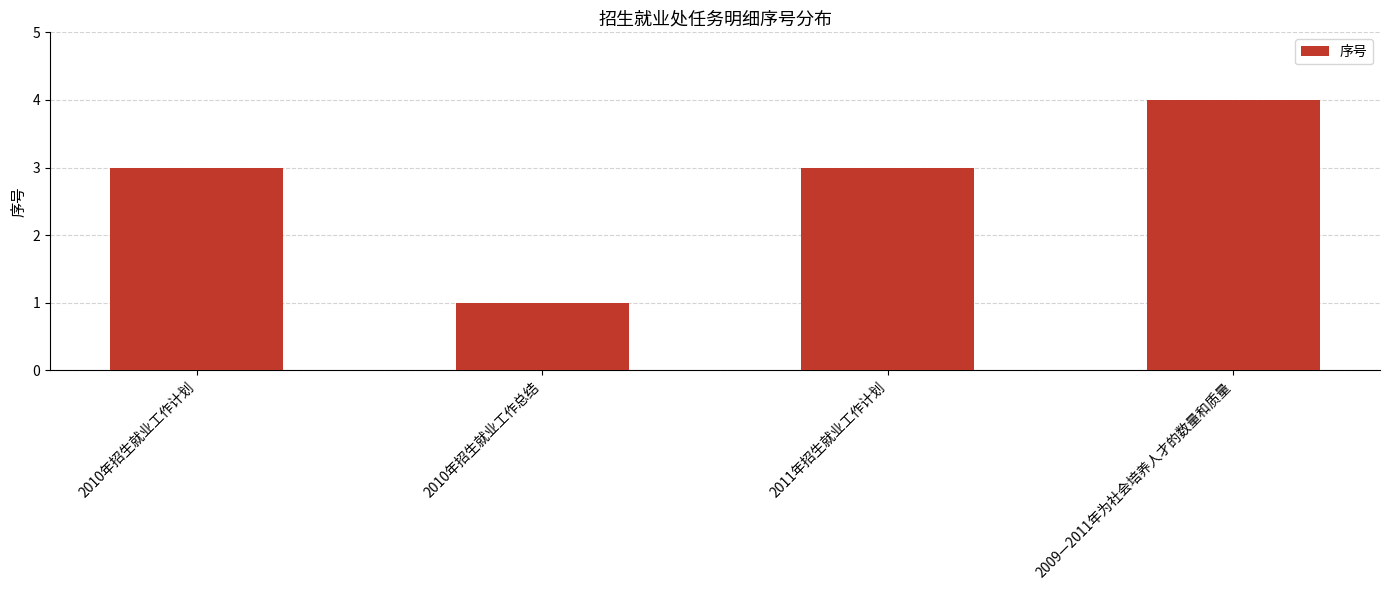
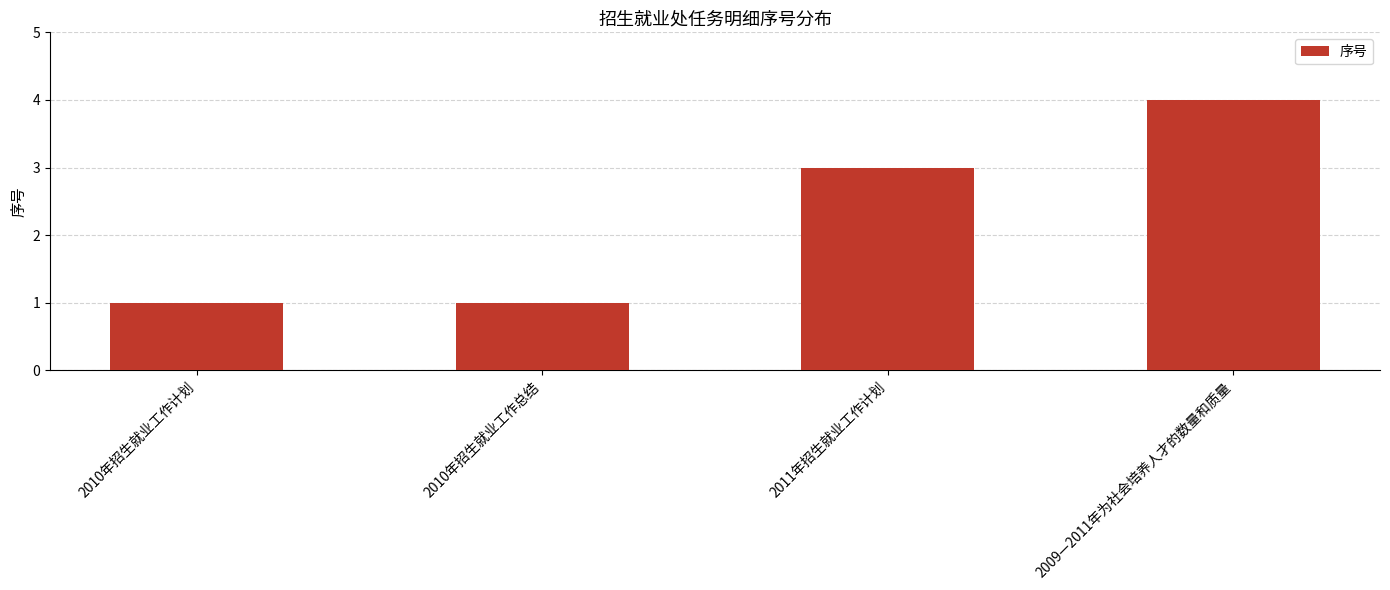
2010年招生就业工作计划: 3 -> 1
